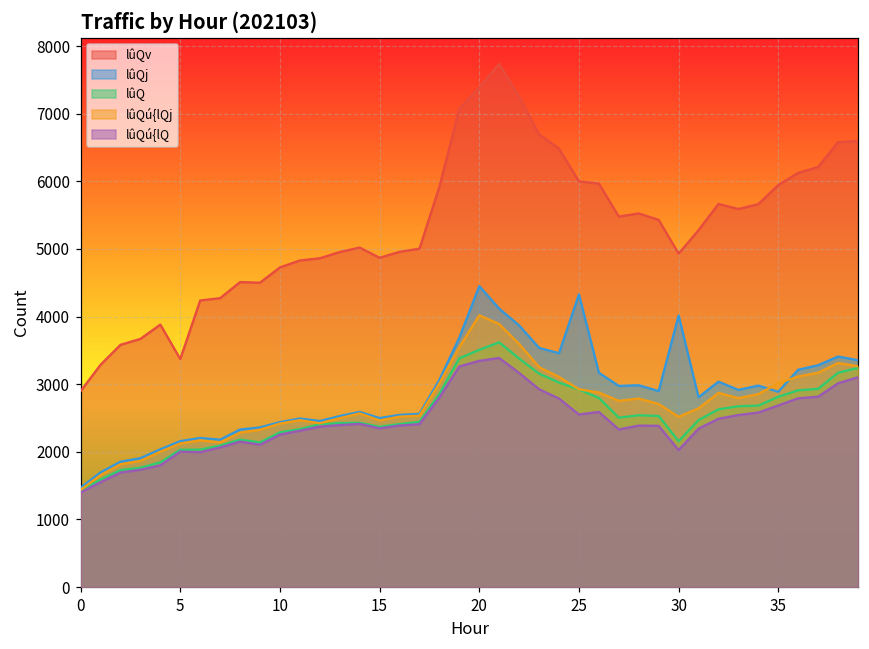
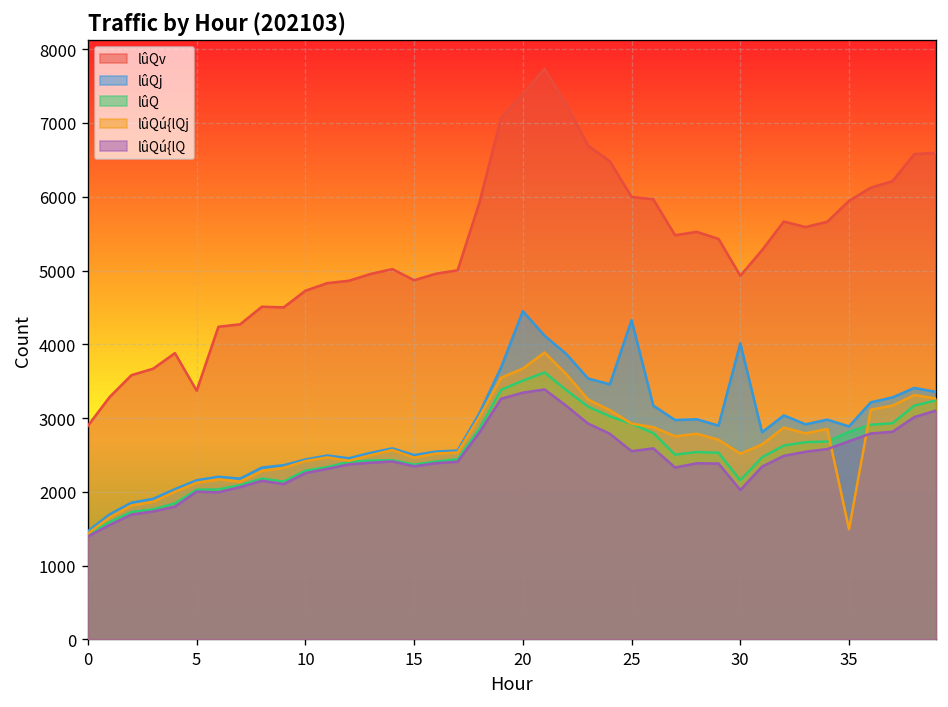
lûQú{lQj, 20: 4000 -> 3700
lûQú{lQj, 35: 3000 -> 1500
